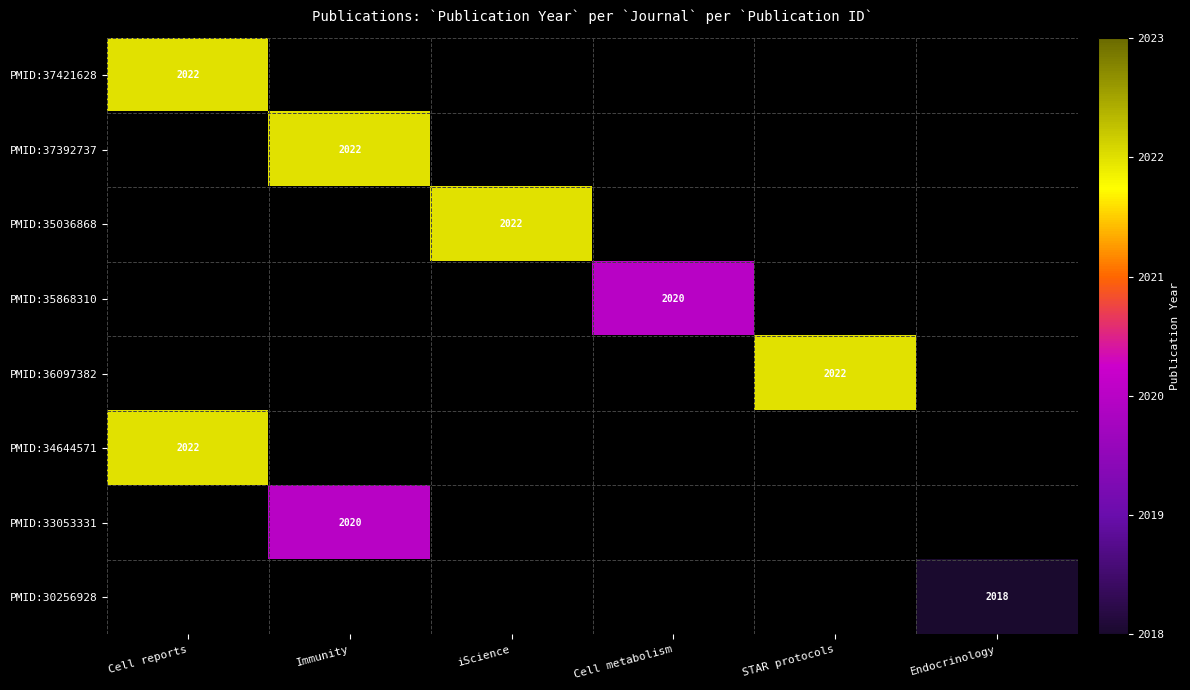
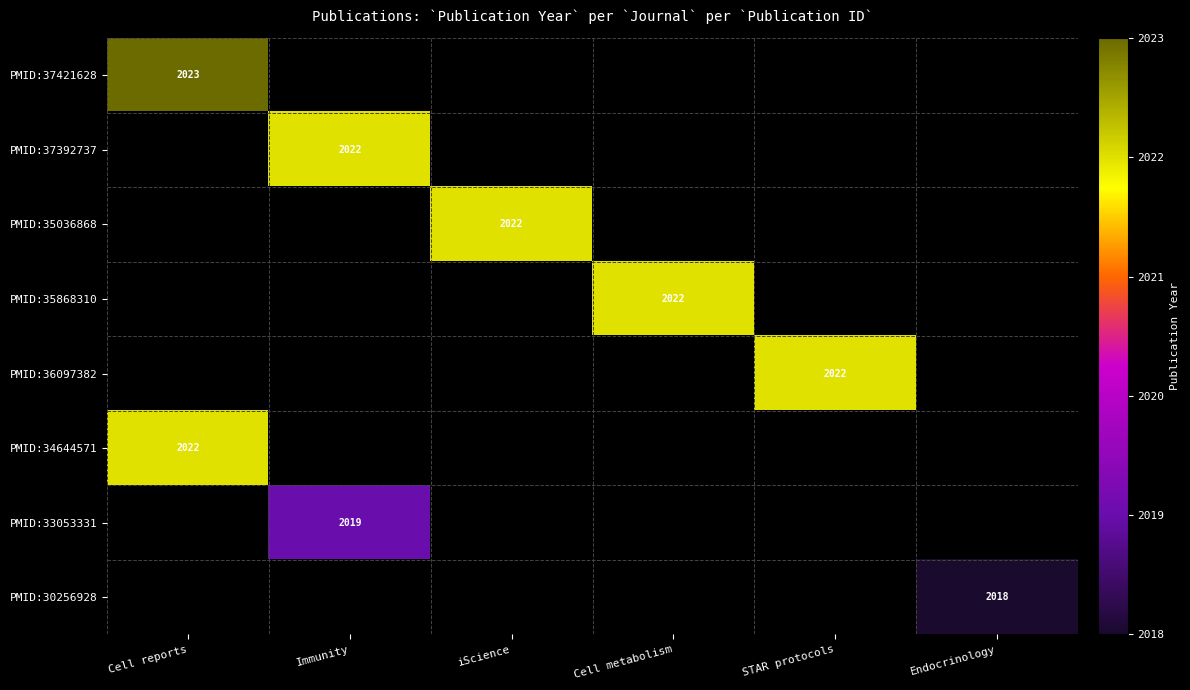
PMID:37421628, Cell reports: 2022 -> 2023
PMID:35868310, Cell metabolism: 2020 -> 2022
PMID:33053331, Immunity: 2020 -> 2019
